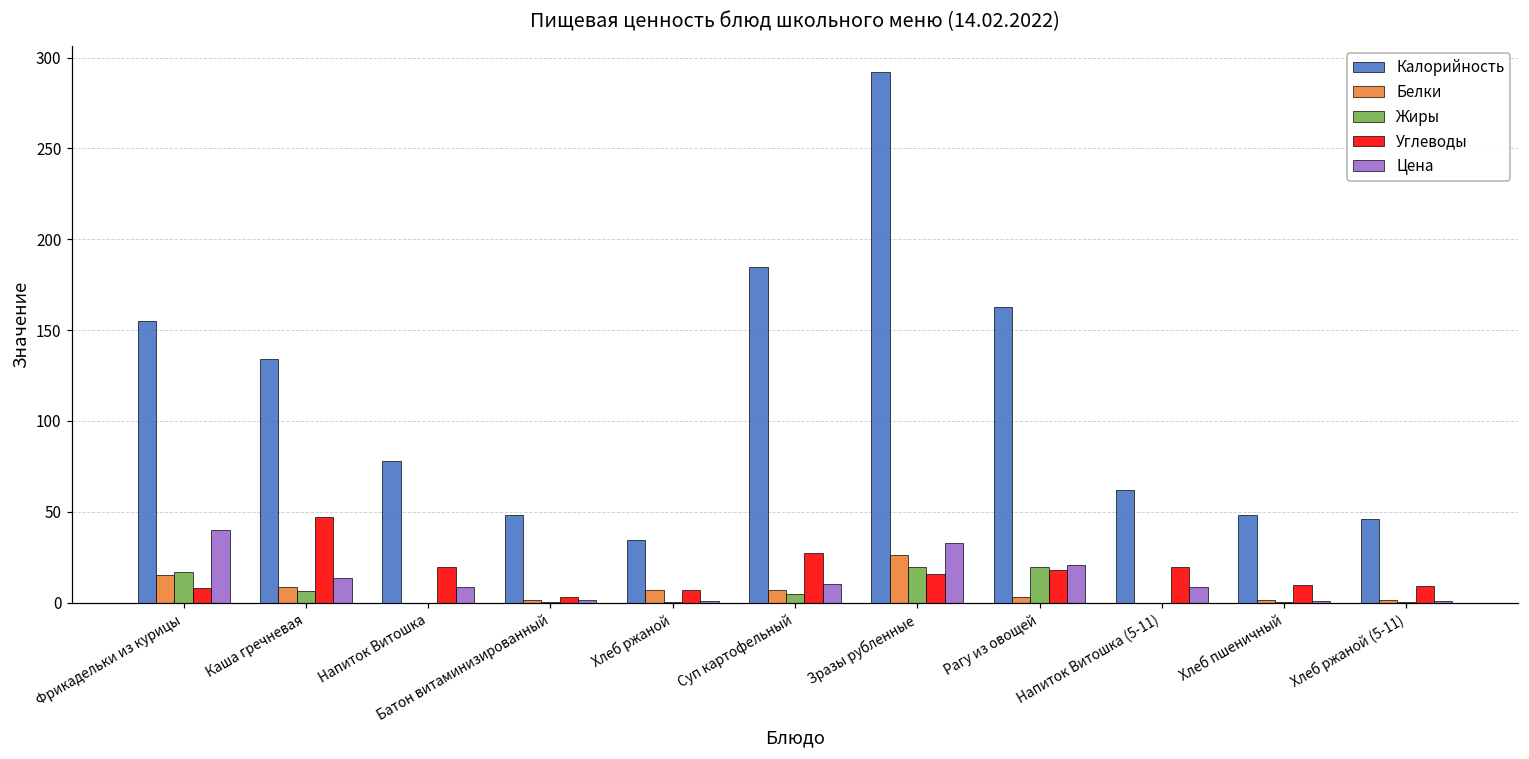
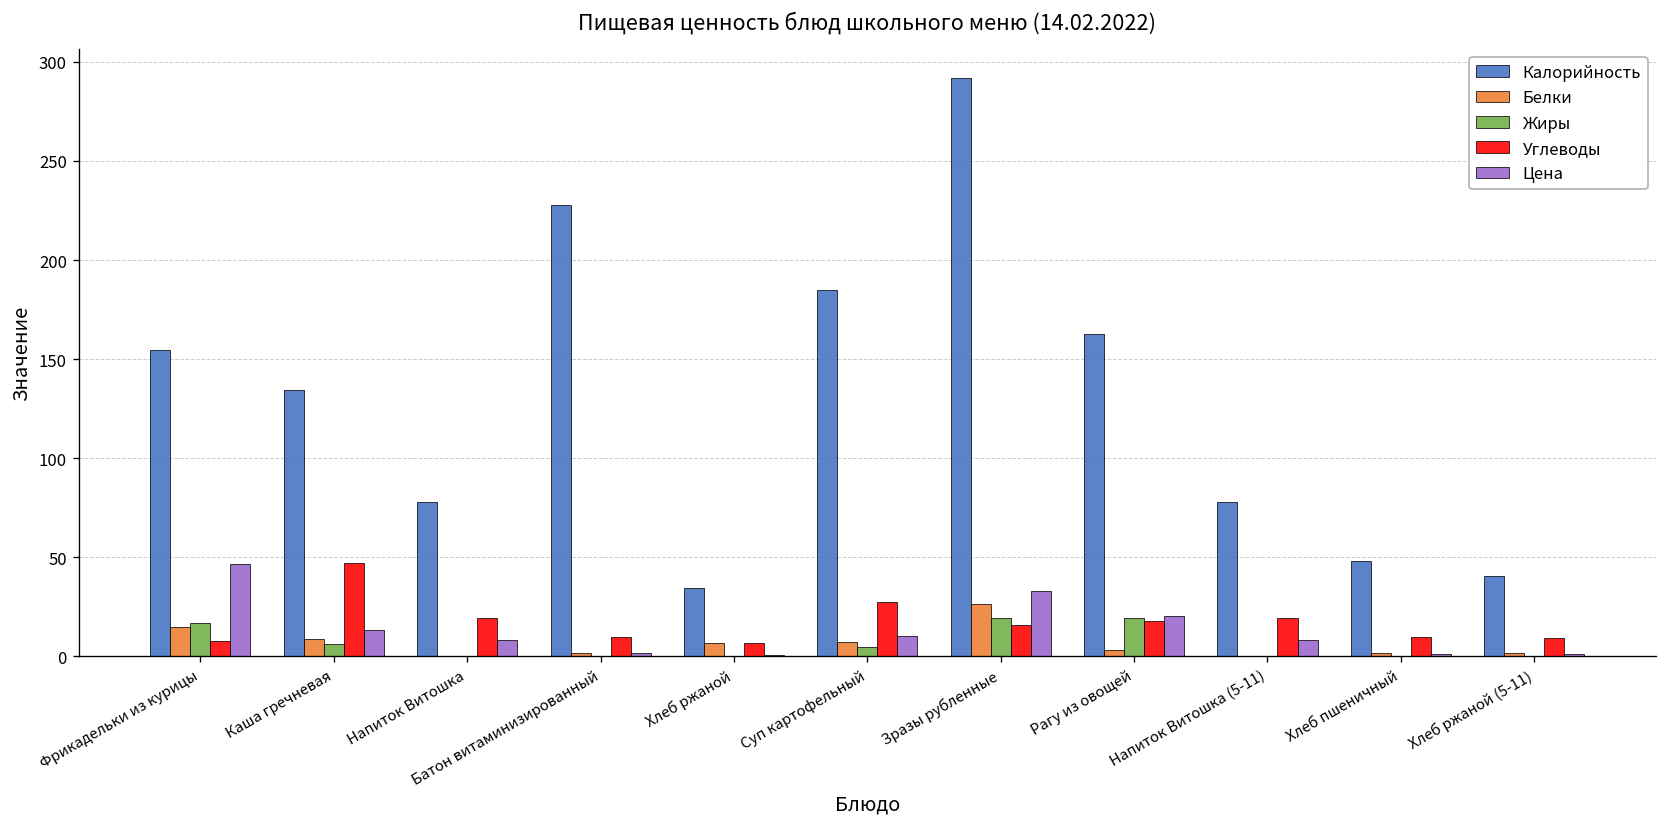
Цена, Фрикадельки из курицы: 40 -> 47
Калорийность, Батон витаминизированный: 48 -> 228
Углеводы, Батон витаминизированный: 3 -> 10
Калорийность, Напиток Витошка (5-11): 62 -> 78
Калорийность, Хлеб ржаной (5-11): 46 -> 41
